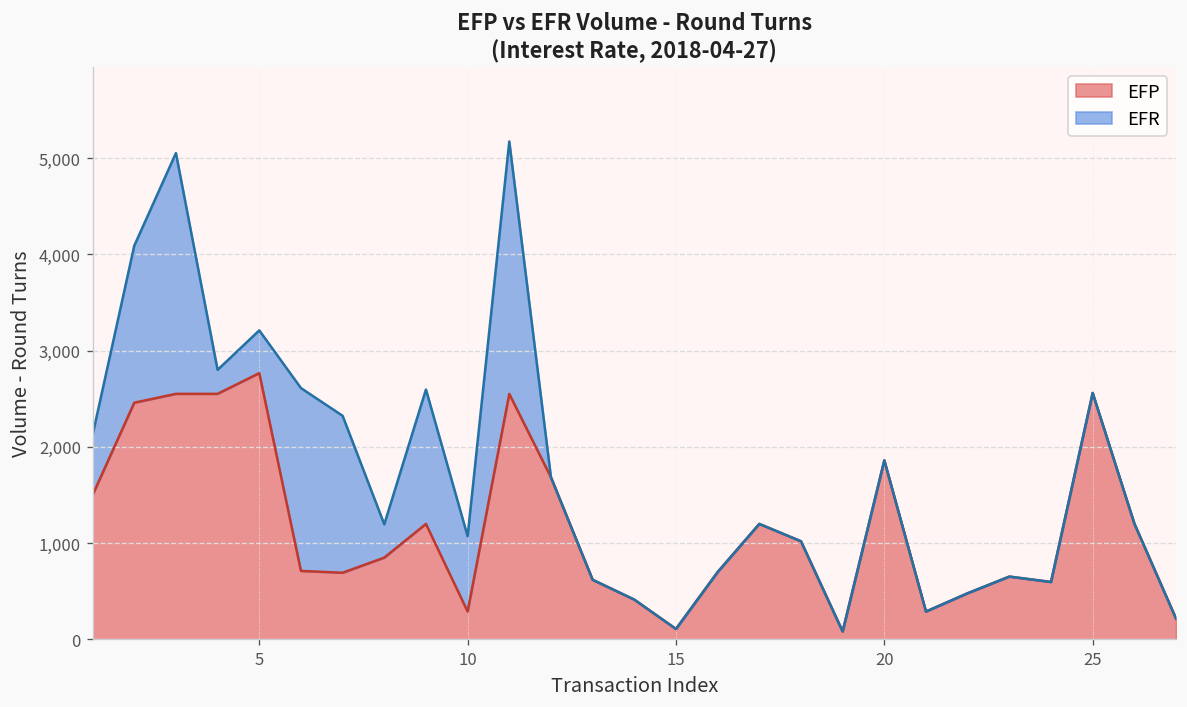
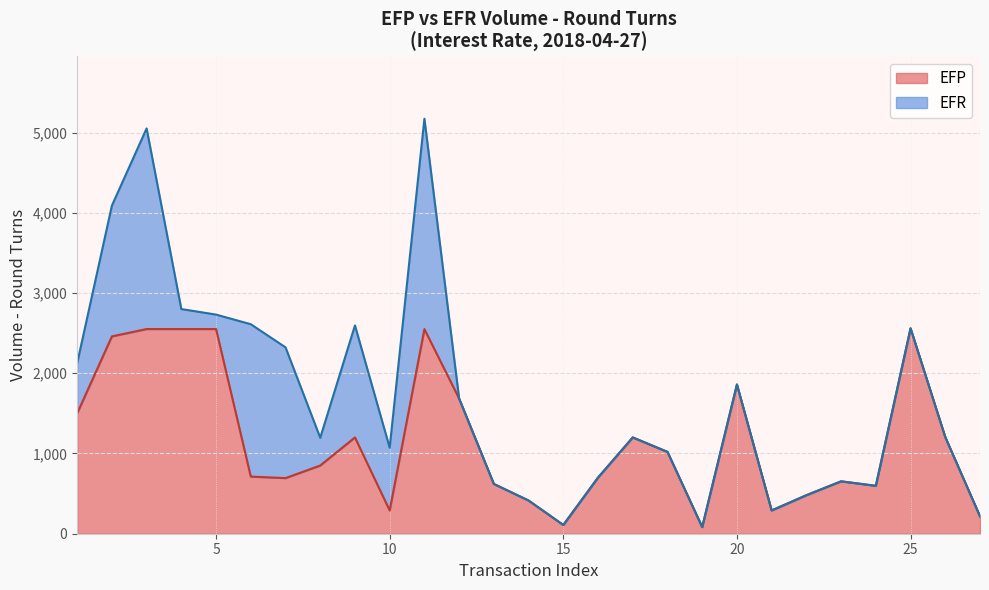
EFP, 5: 2,800 -> 2,600
EFR, 5: 400 -> 200
